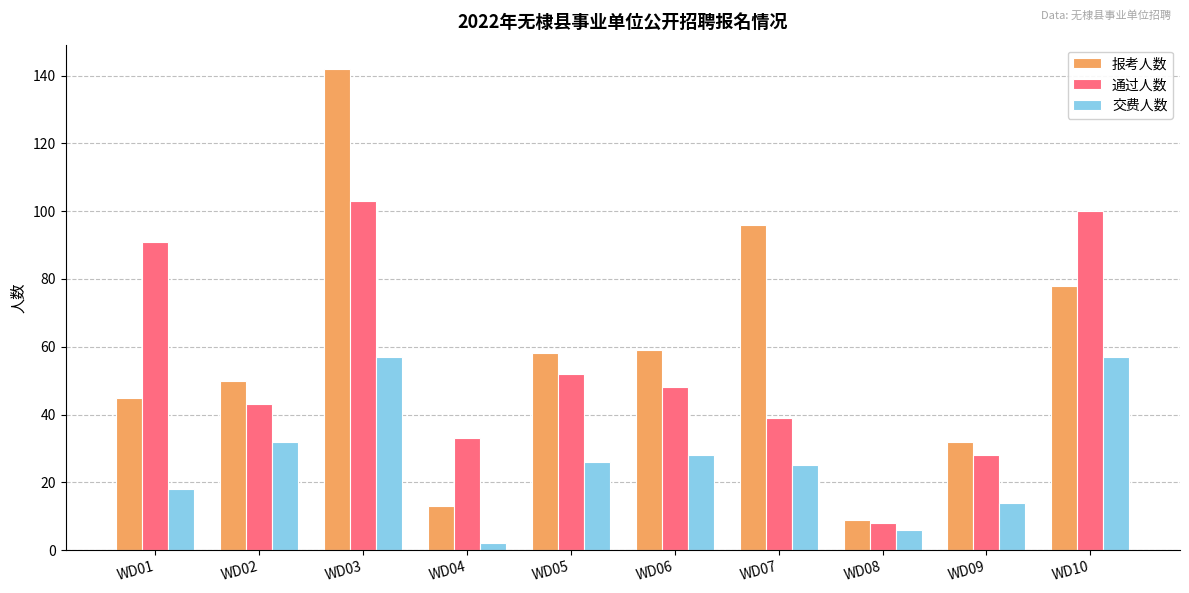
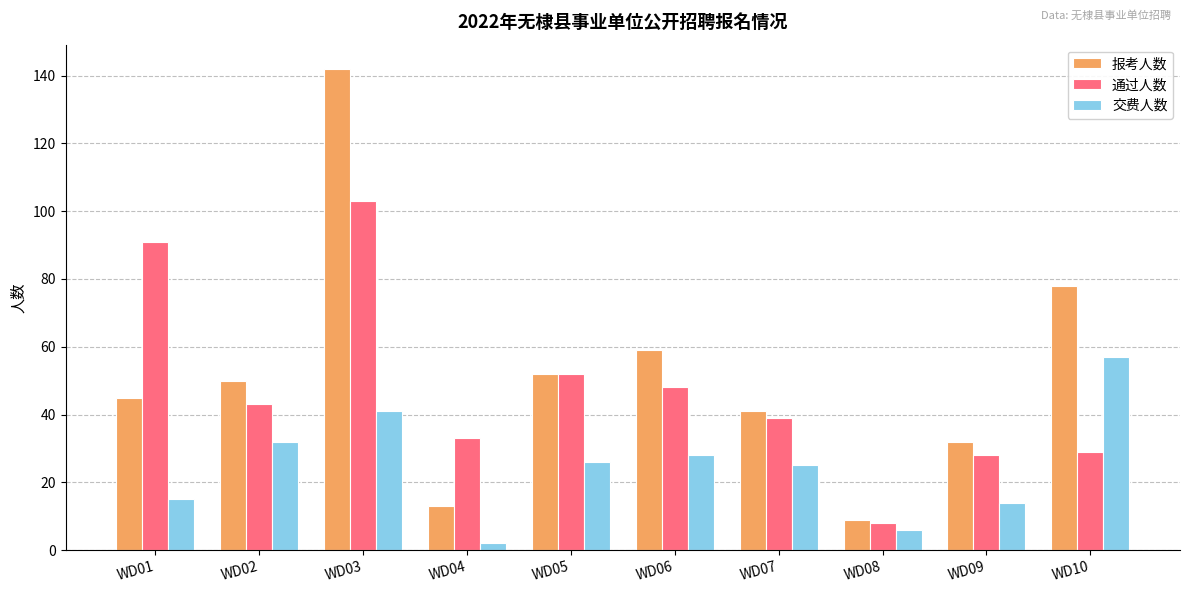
交费人数, WD01: 18 -> 15
交费人数, WD03: 57 -> 41
报考人数, WD05: 58 -> 52
报考人数, WD07: 96 -> 41
通过人数, WD10: 100 -> 29
